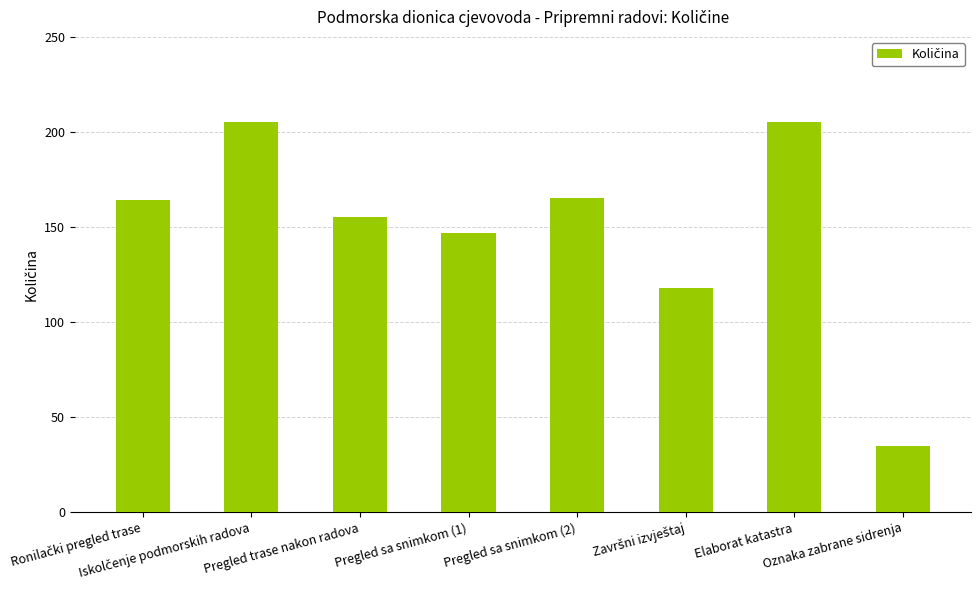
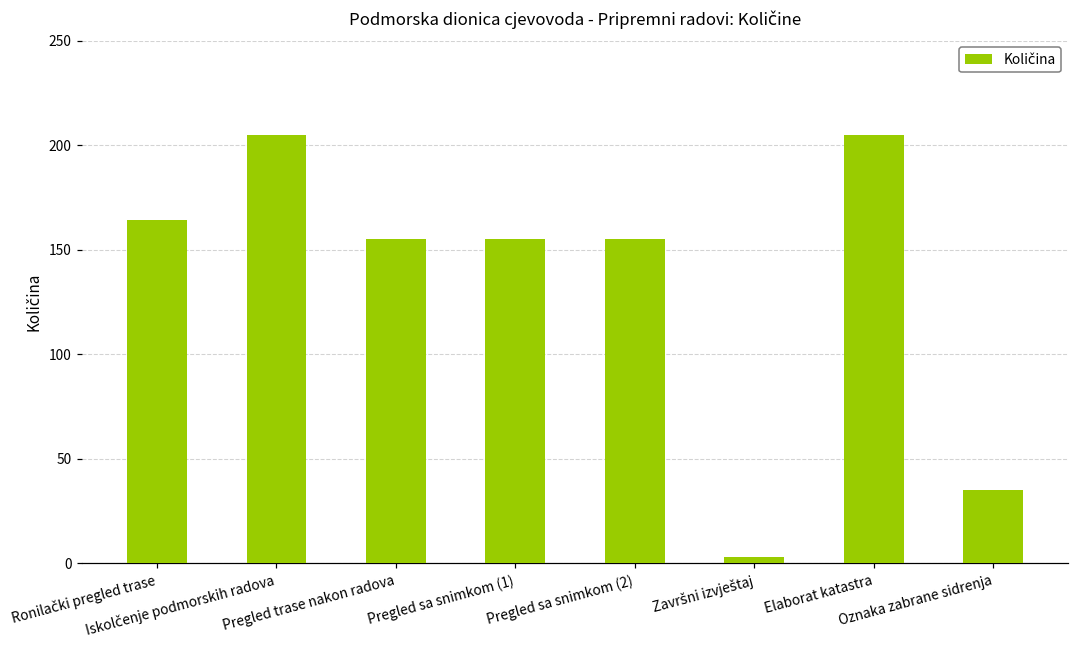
Pregled sa snimkom (1): 147 -> 155
Pregled sa snimkom (2): 165 -> 155
Završni izvještaj: 118 -> 3
